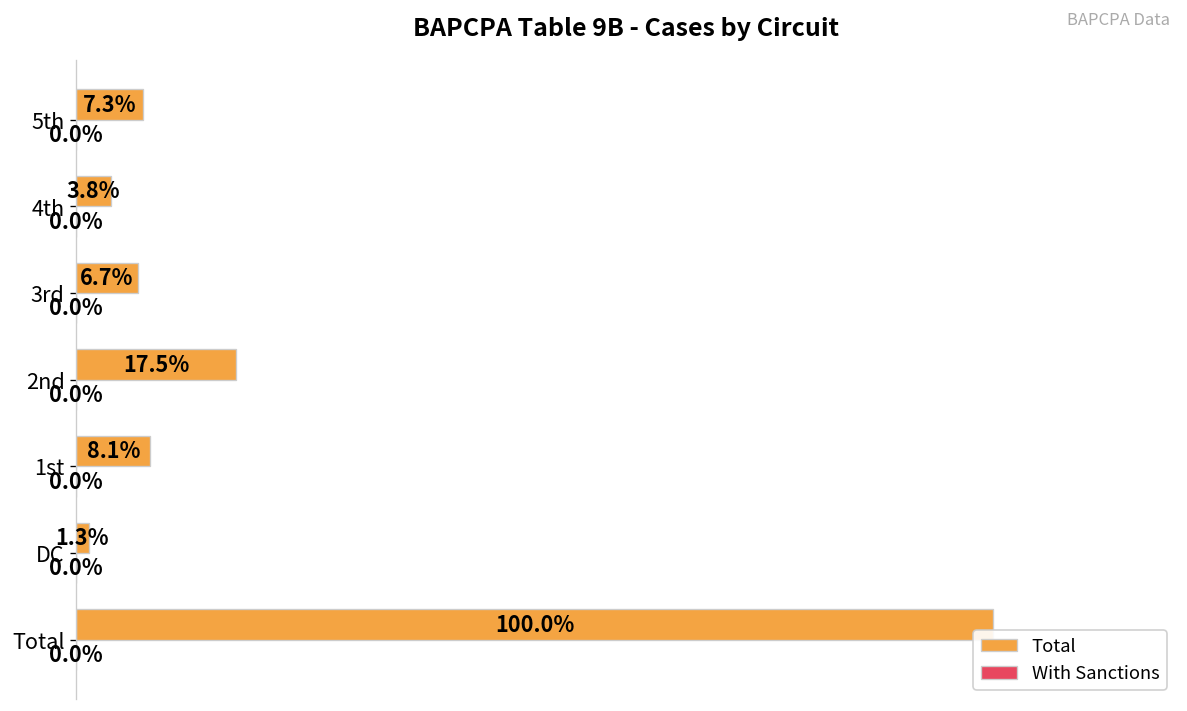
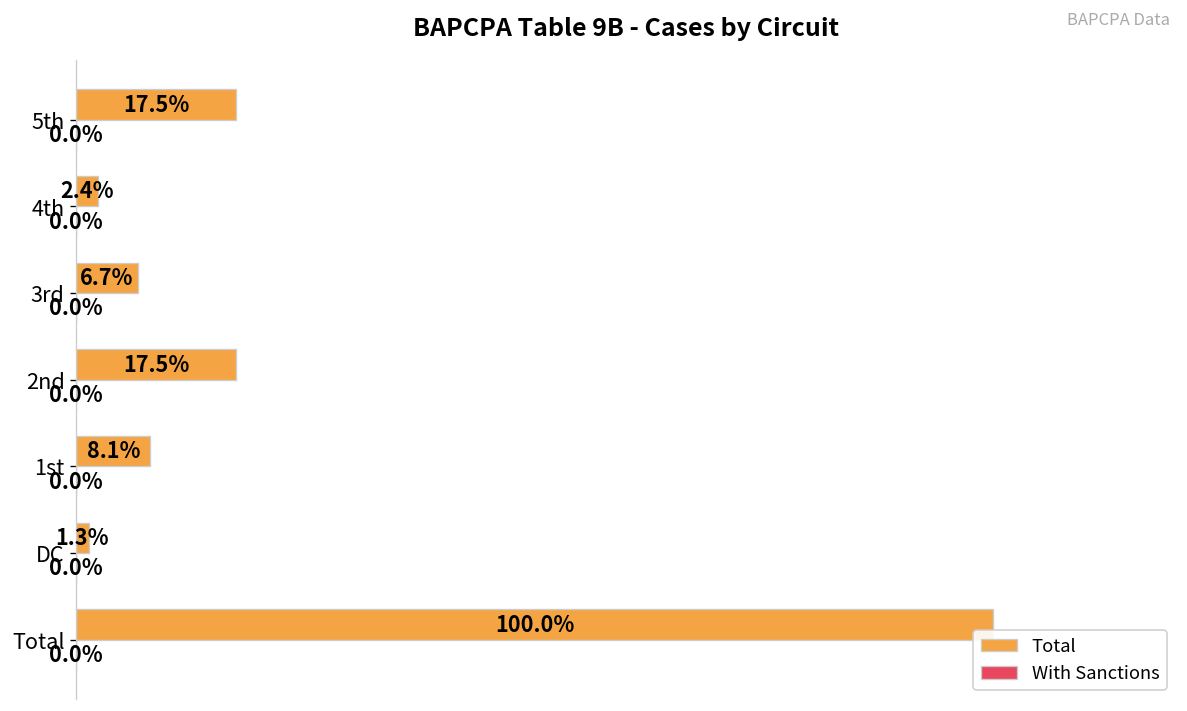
Total, 5th: 7.3% -> 17.5%
Total, 4th: 3.8% -> 2.4%
